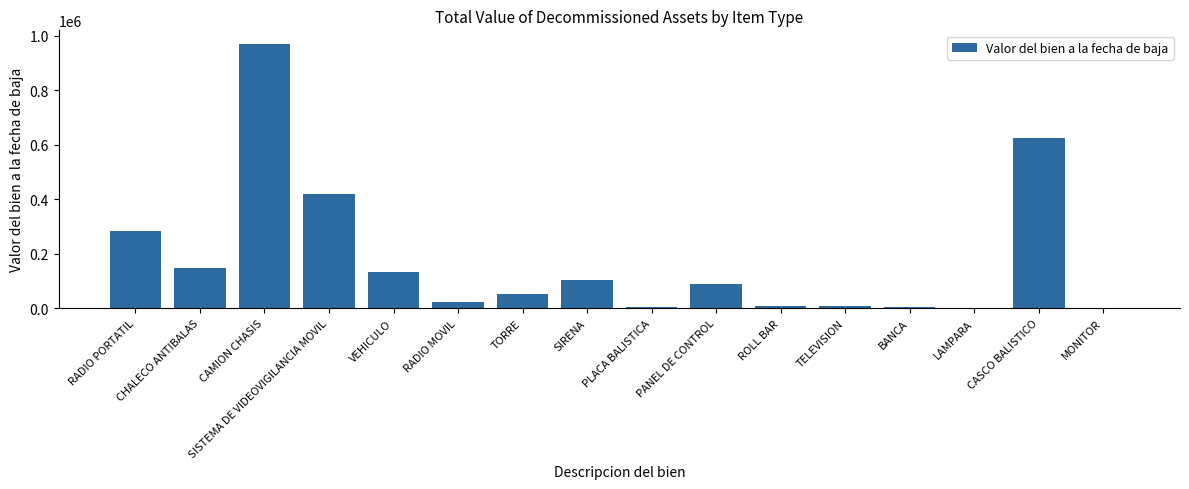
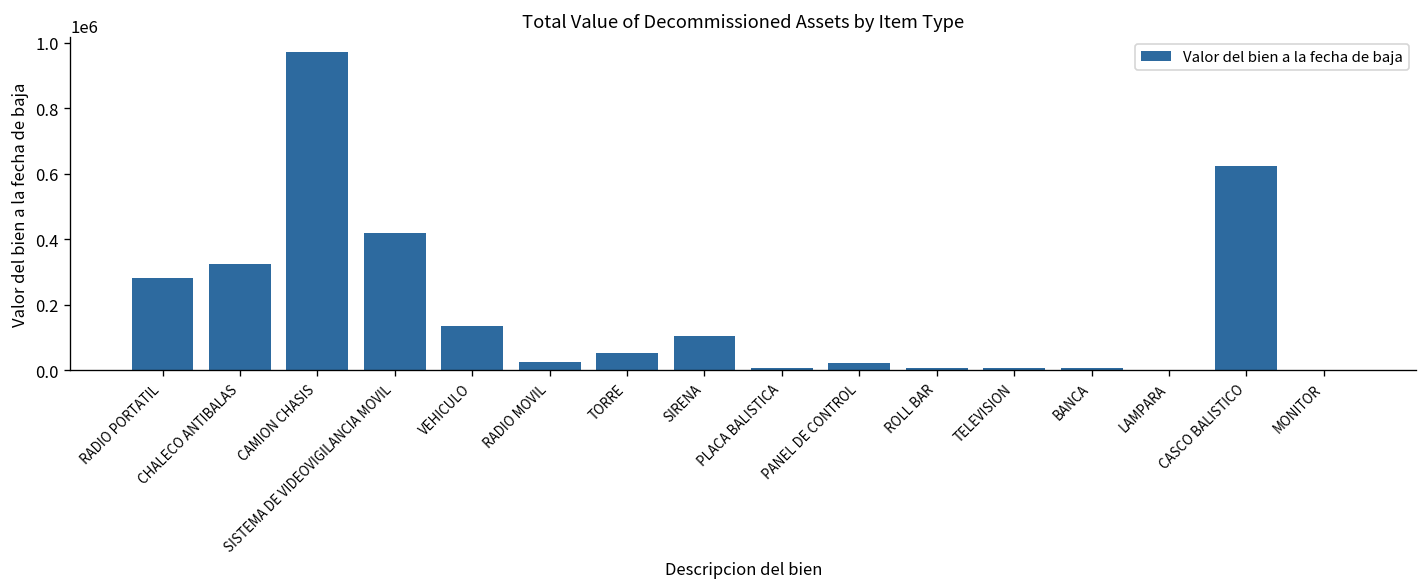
CHALECO ANTIBALAS: 150000 -> 320000
PANEL DE CONTROL: 90000 -> 20000
